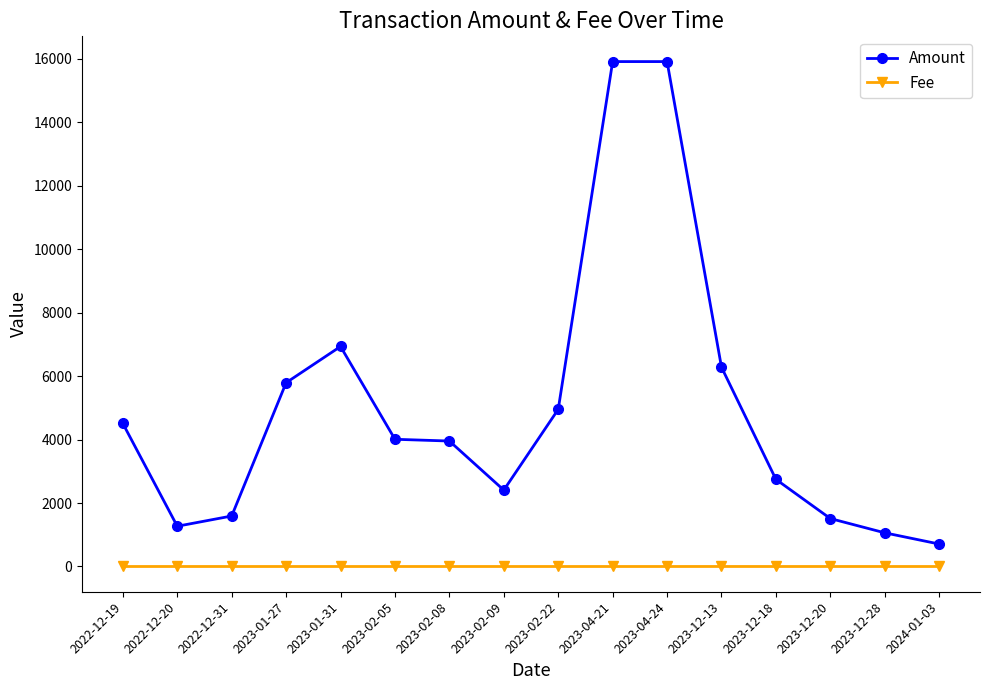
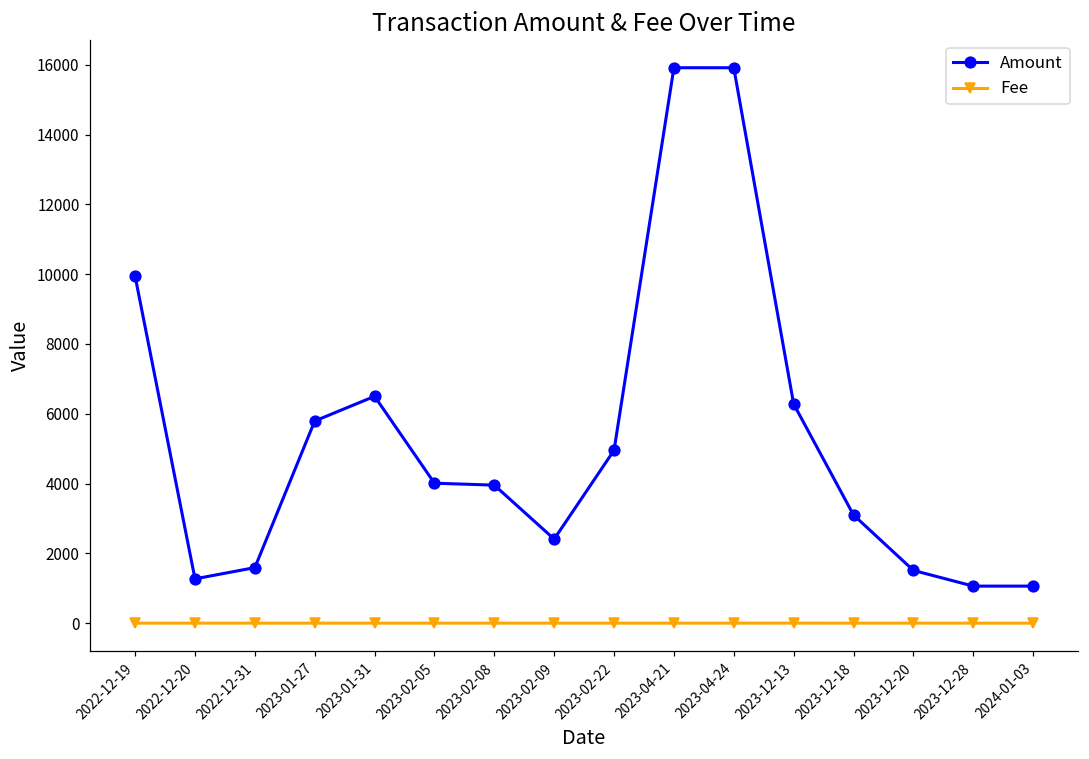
Amount, 2022-12-19: 4500 -> 9900
Amount, 2023-01-31: 6900 -> 6500
Amount, 2023-12-18: 2700 -> 3100
Amount, 2024-01-03: 700 -> 1100
